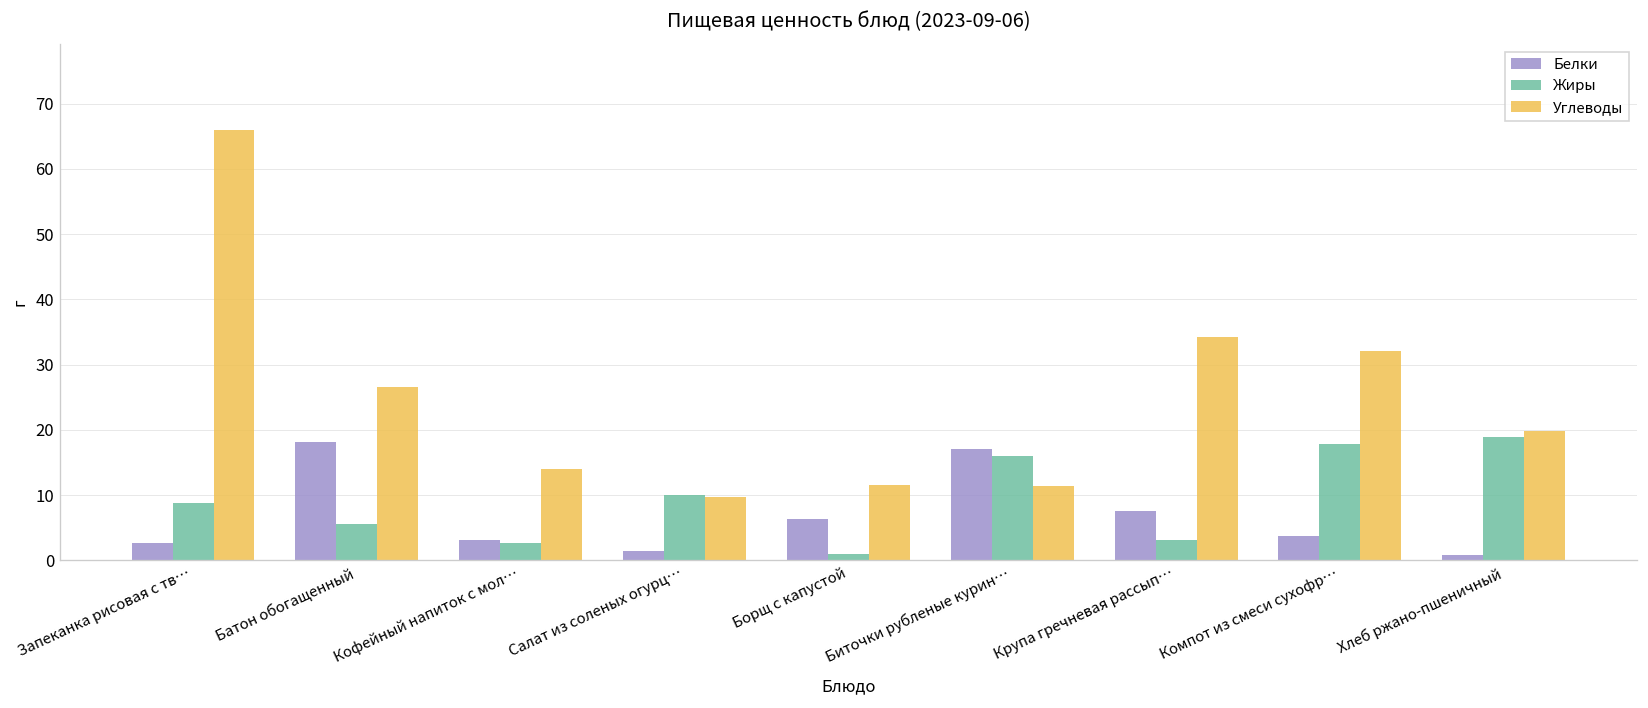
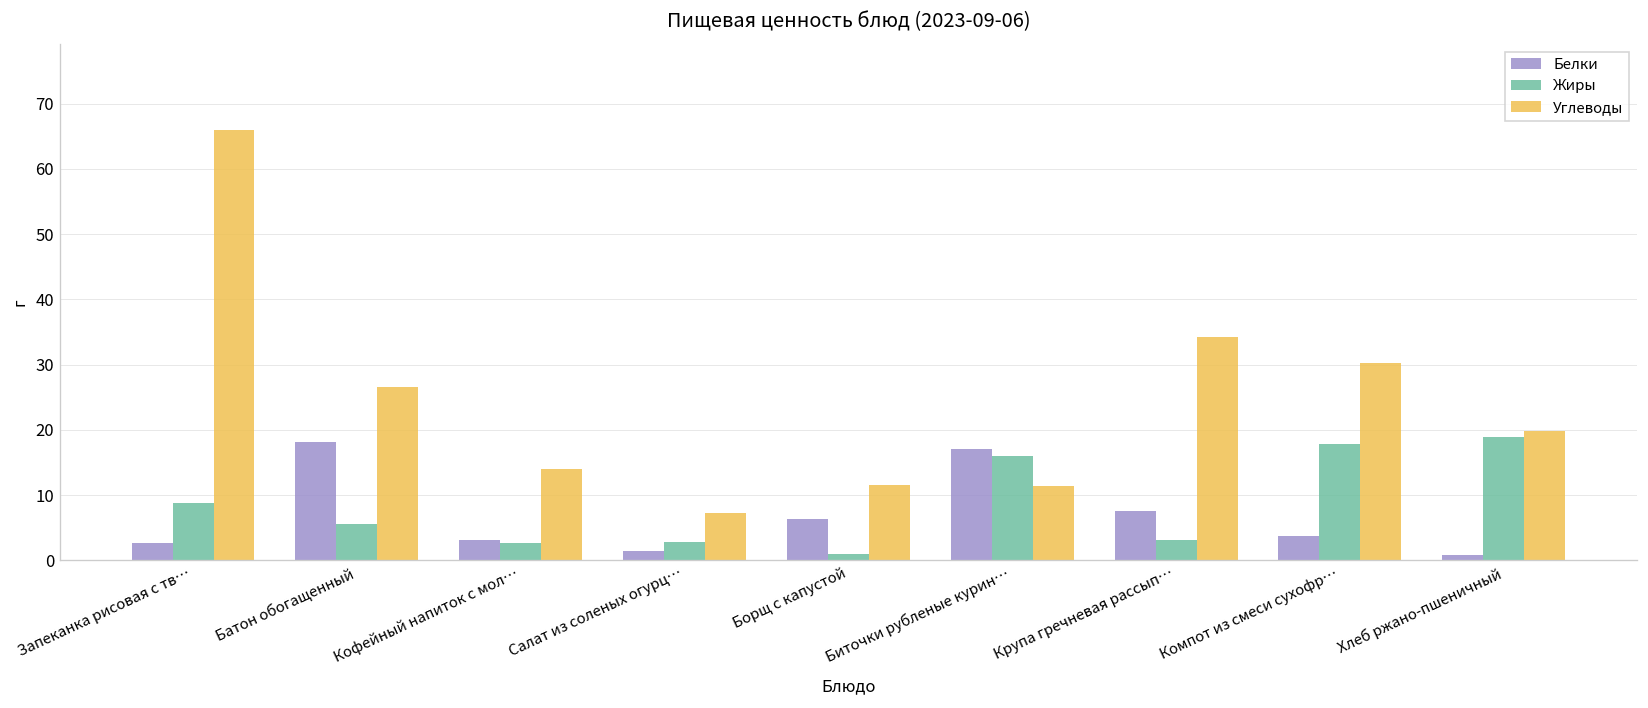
Жиры, Салат из соленых огурц…: 10 -> 3
Углеводы, Салат из соленых огурц…: 10 -> 7
Углеводы, Компот из смеси сухофр…: 32 -> 30
